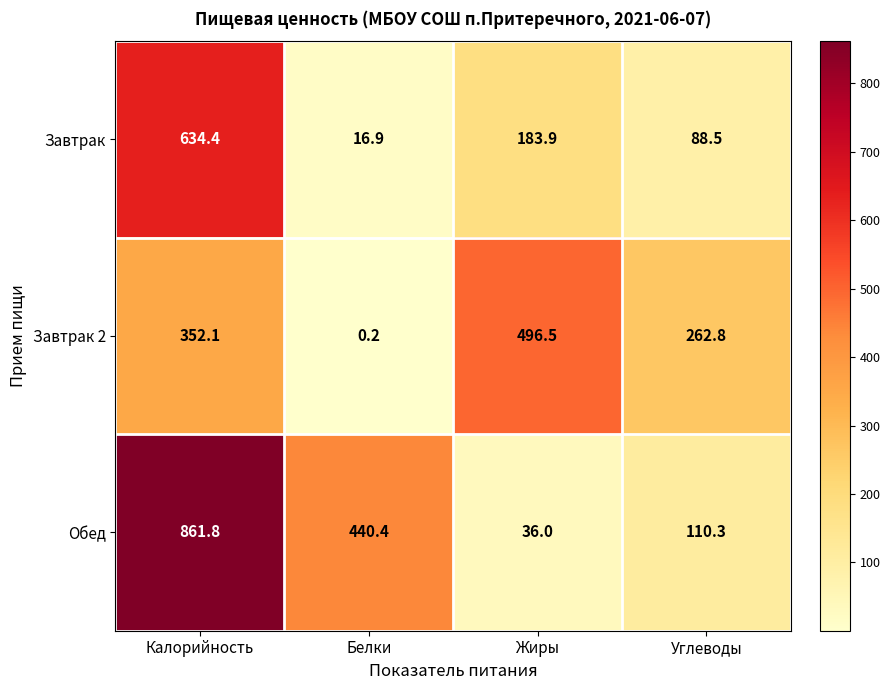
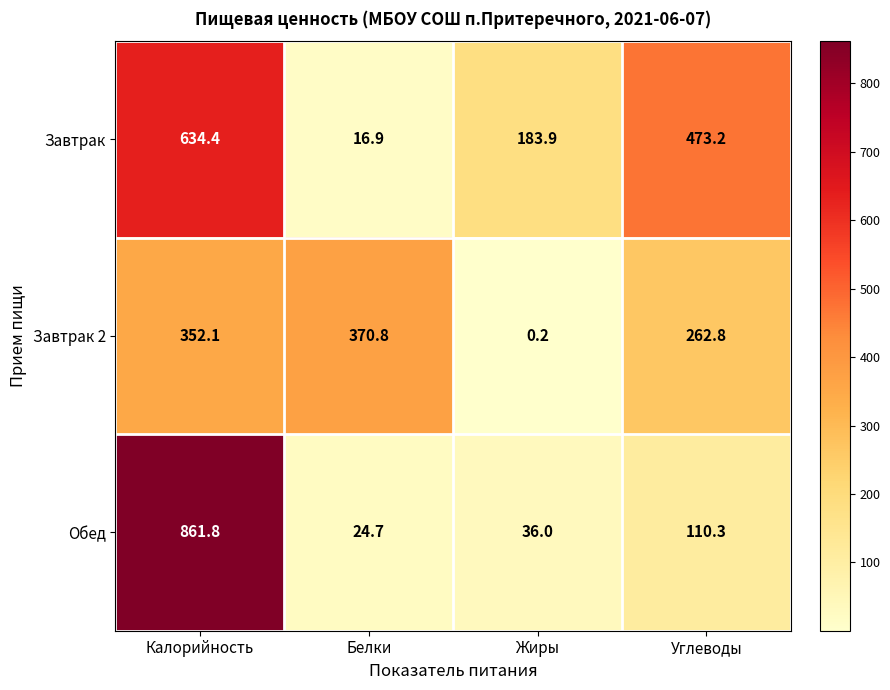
Завтрак, Углеводы: 88.5 -> 473.2
Завтрак 2, Белки: 0.2 -> 370.8
Завтрак 2, Жиры: 496.5 -> 0.2
Обед, Белки: 440.4 -> 24.7
